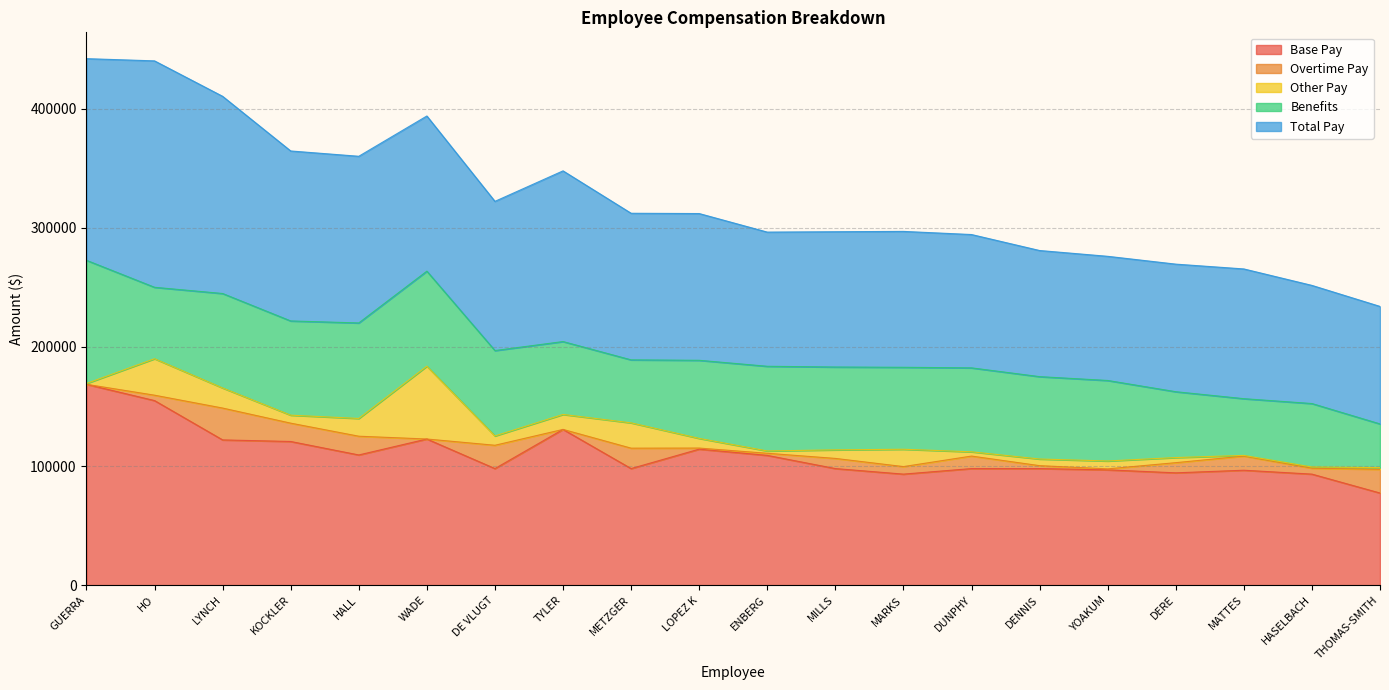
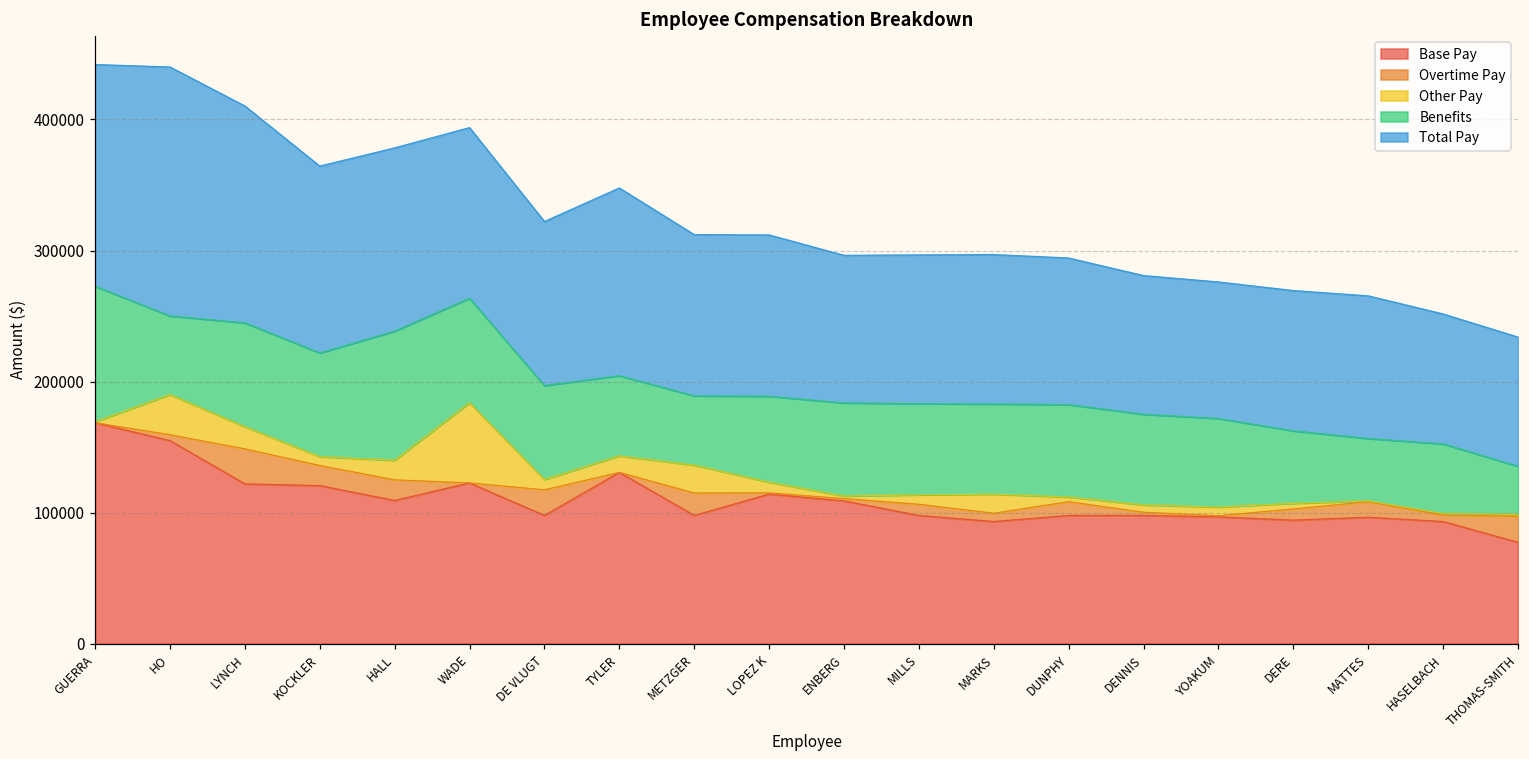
Benefits, HALL: 80000 -> 99000
